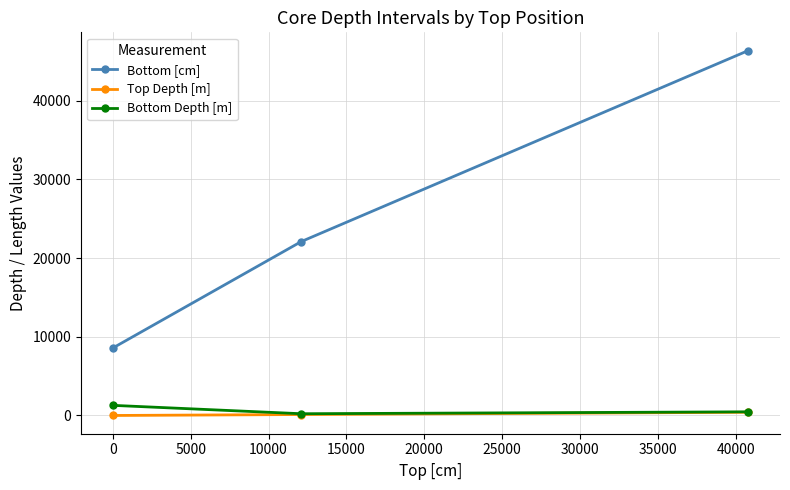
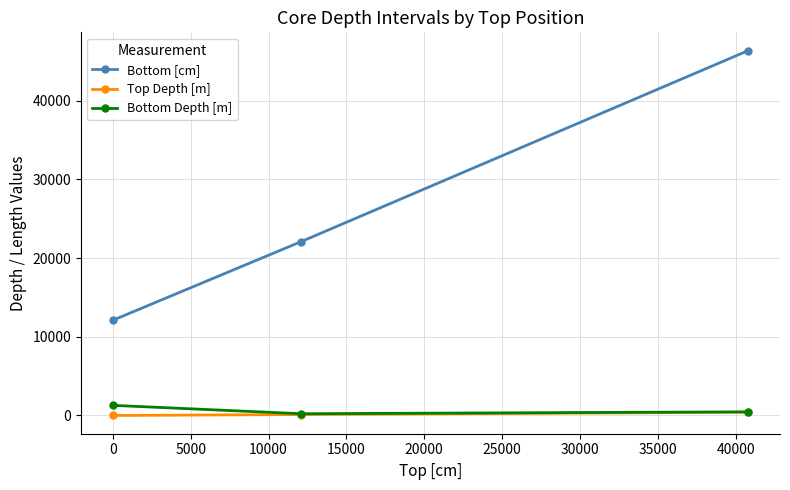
Bottom [cm], 0: 9000 -> 12000
